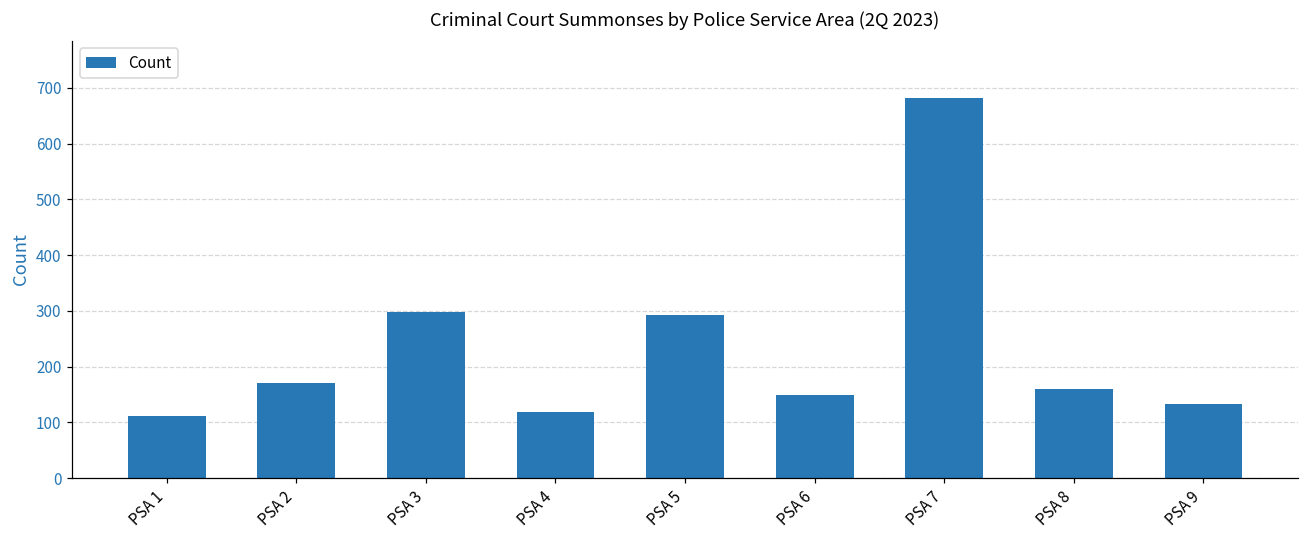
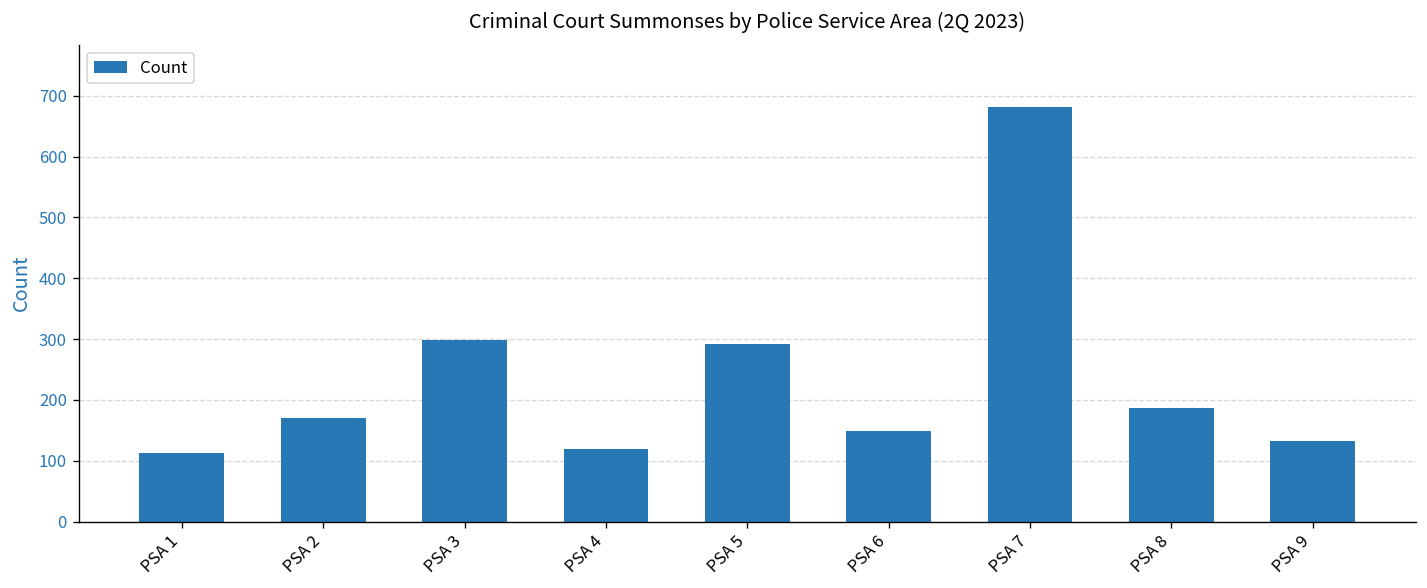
PSA 8: 160 -> 190
